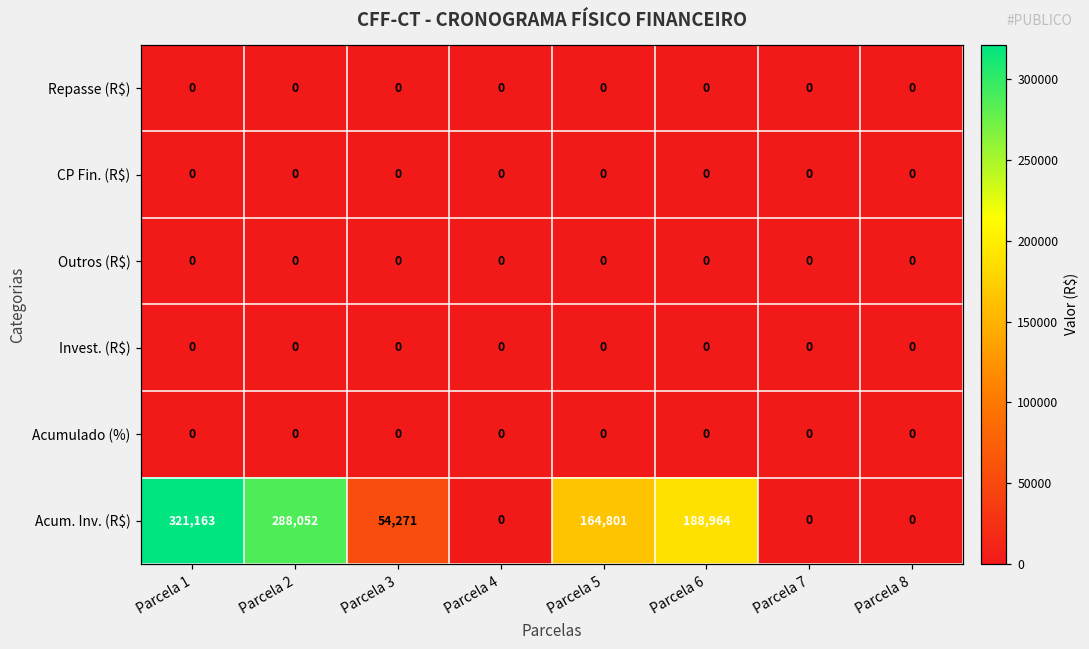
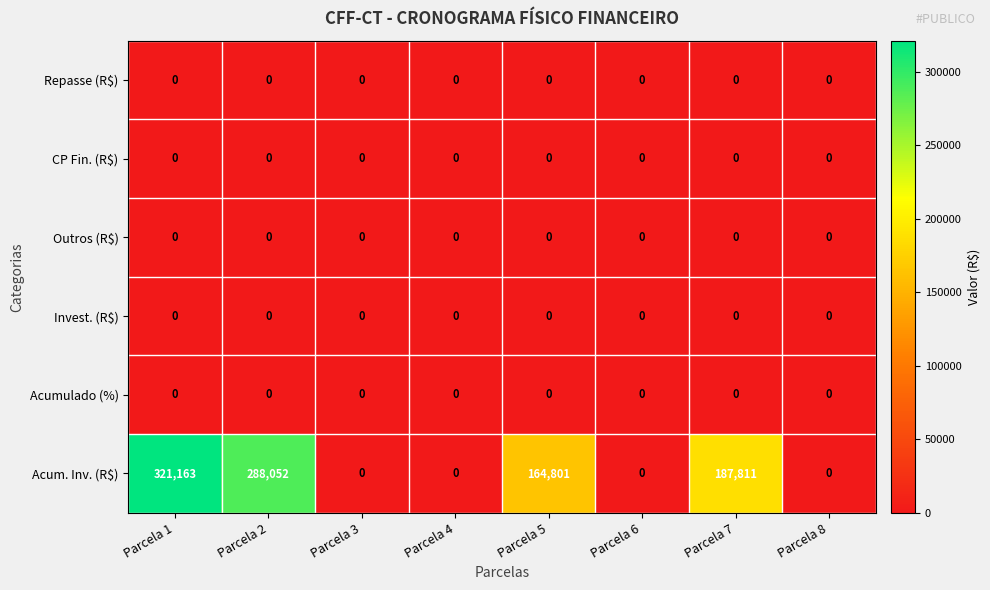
Acum. Inv. (R$), Parcela 3: 54,271 -> 0
Acum. Inv. (R$), Parcela 6: 188,964 -> 0
Acum. Inv. (R$), Parcela 7: 0 -> 187,811
